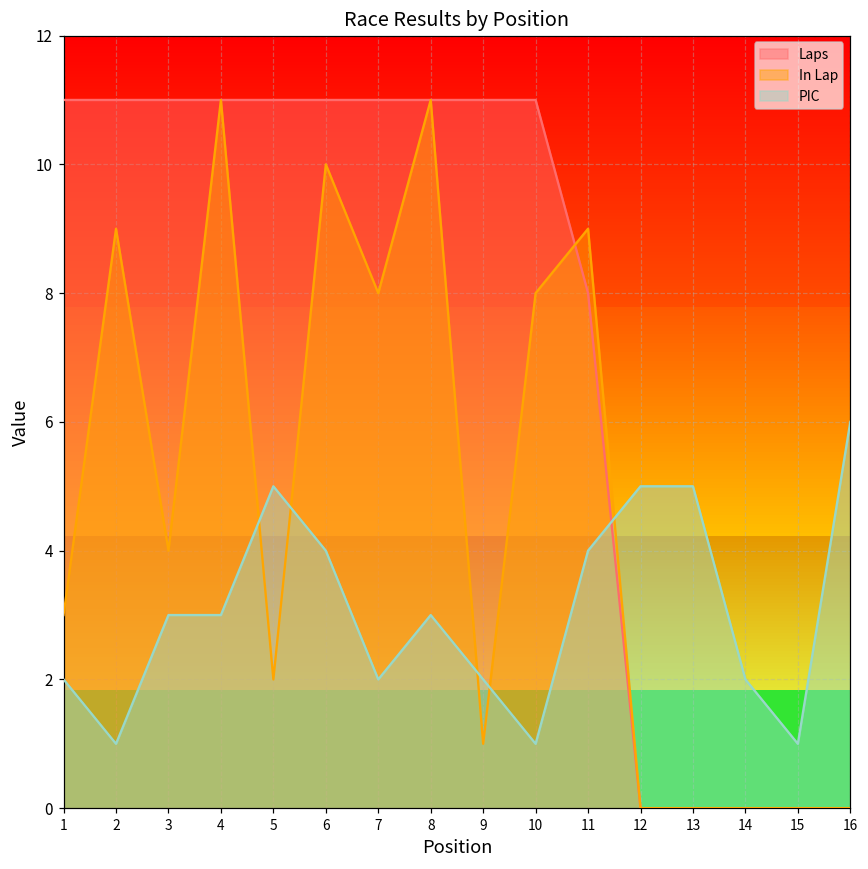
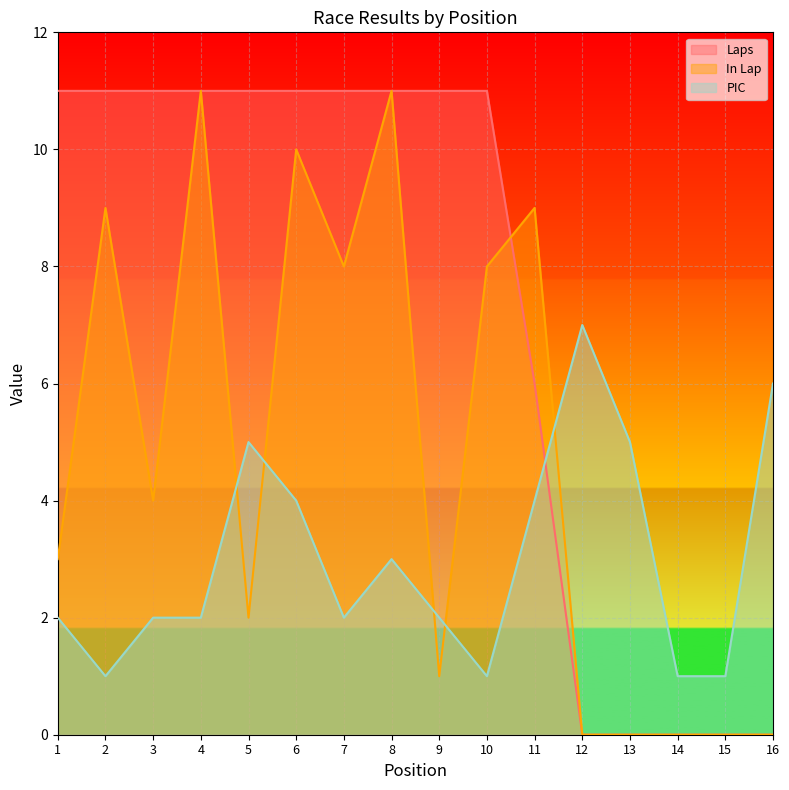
PIC, 3: 3 -> 2
PIC, 4: 3 -> 2
Laps, 11: 8 -> 6
PIC, 12: 5 -> 7
PIC, 14: 2 -> 1
